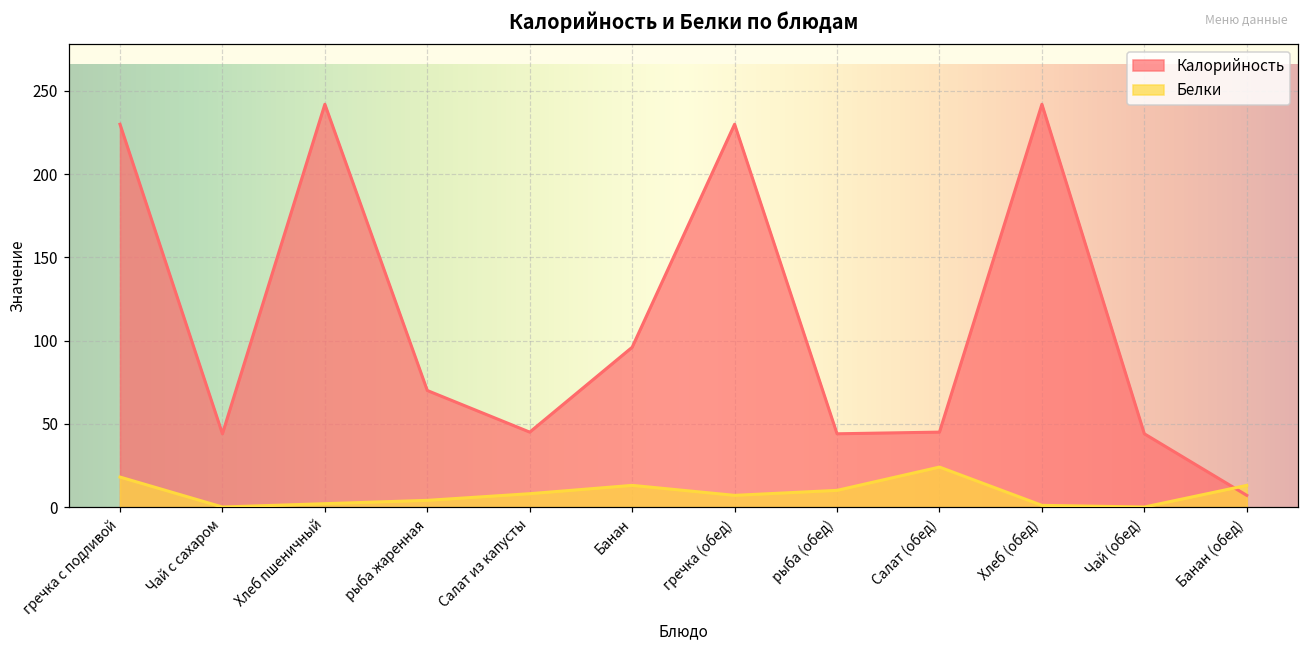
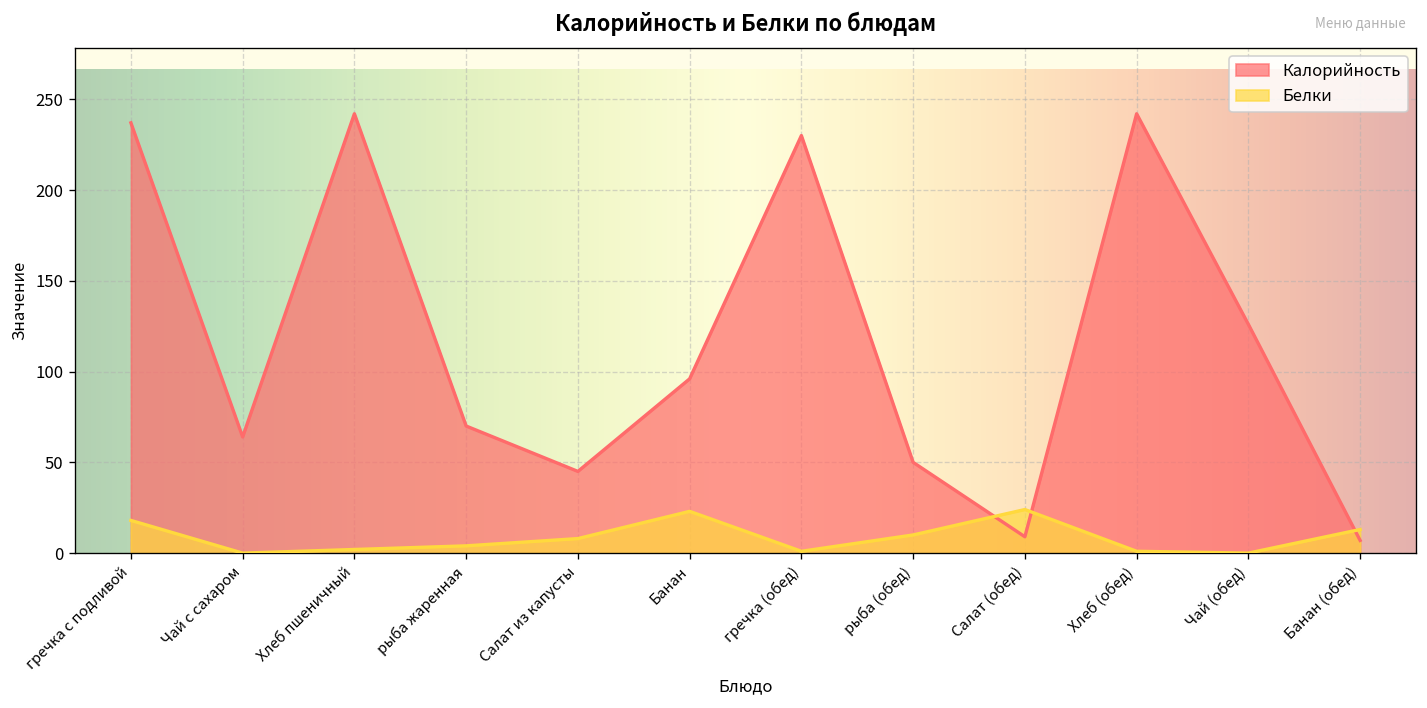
Калорийность, гречка с подливой: 230 -> 237
Калорийность, Чай с сахаром: 44 -> 64
Белки, Банан: 13 -> 23
Белки, гречка (обед): 7 -> 1
Калорийность, рыба (обед): 44 -> 50
Калорийность, Салат (обед): 45 -> 9
Калорийность, Чай (обед): 44 -> 126
